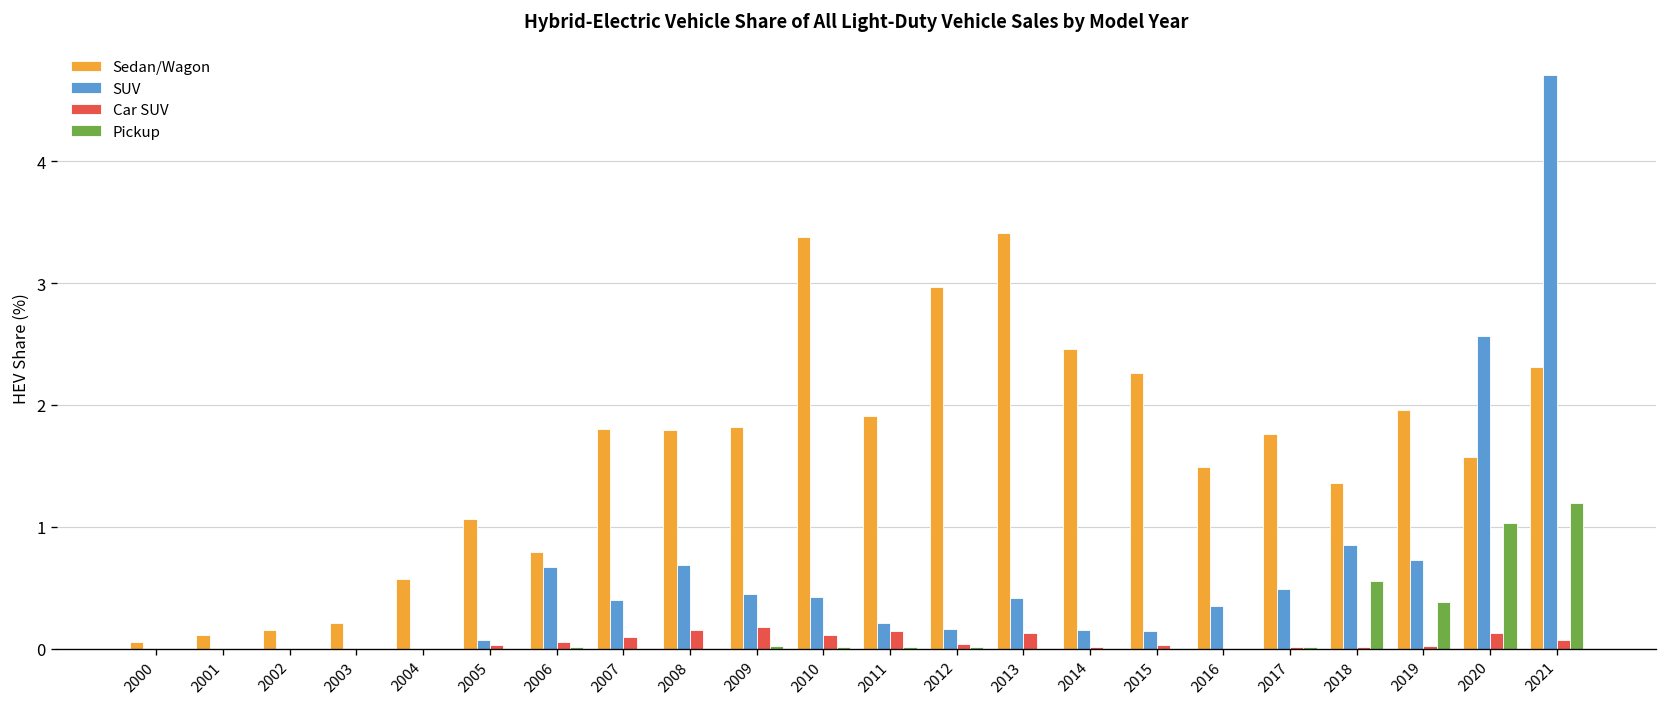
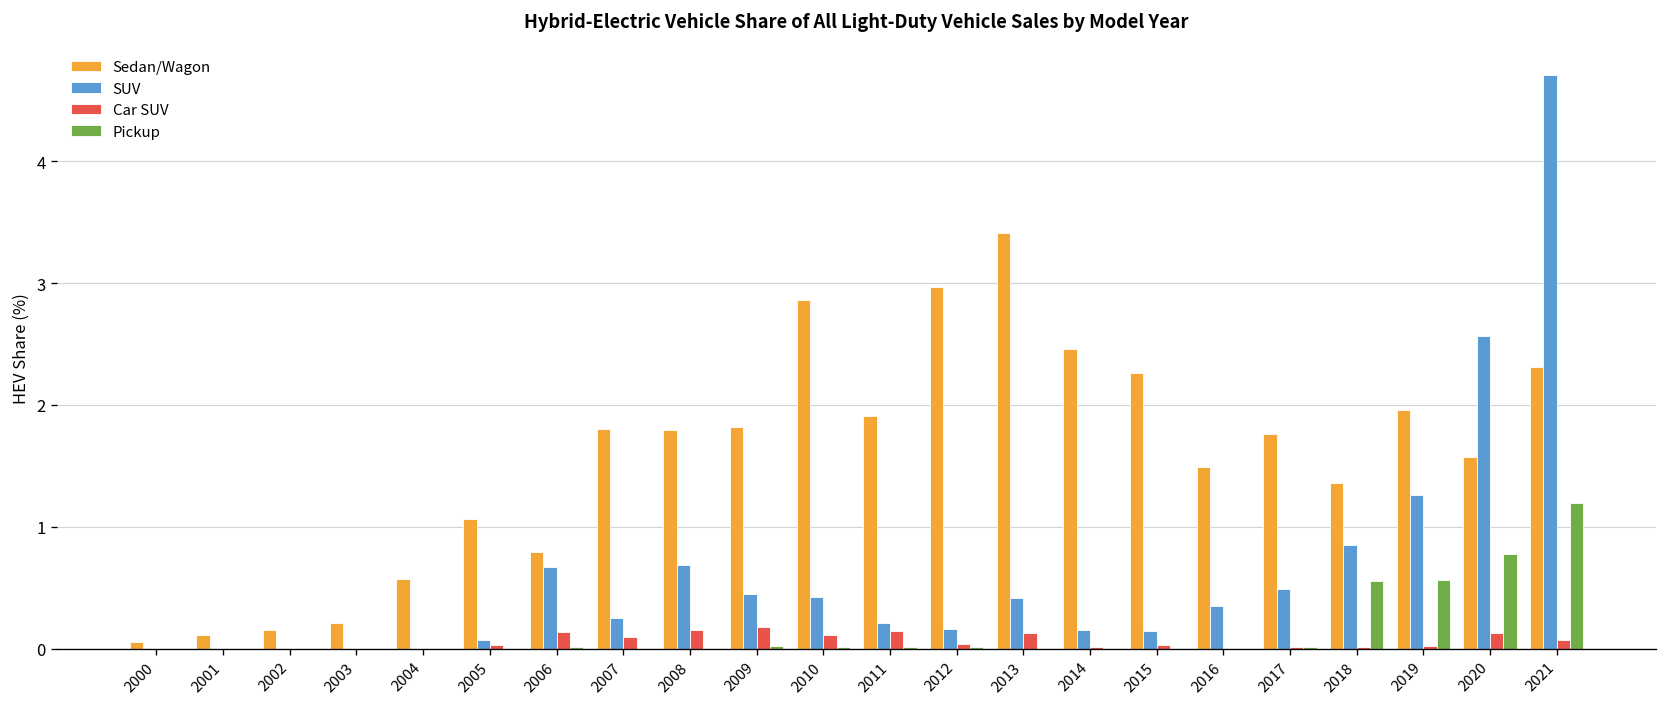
Car SUV, 2006: 0.06 -> 0.14
SUV, 2007: 0.40 -> 0.25
Sedan/Wagon, 2010: 3.38 -> 2.86
SUV, 2019: 0.73 -> 1.26
Pickup, 2019: 0.38 -> 0.56
Pickup, 2020: 1.03 -> 0.78
